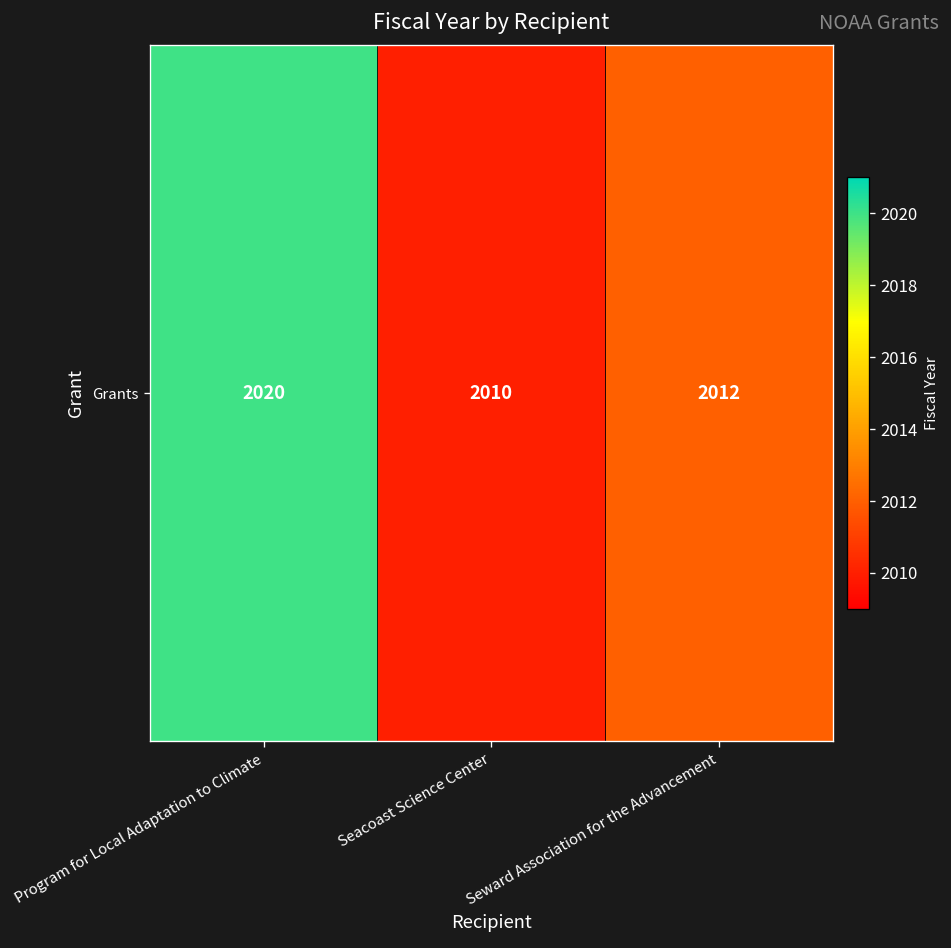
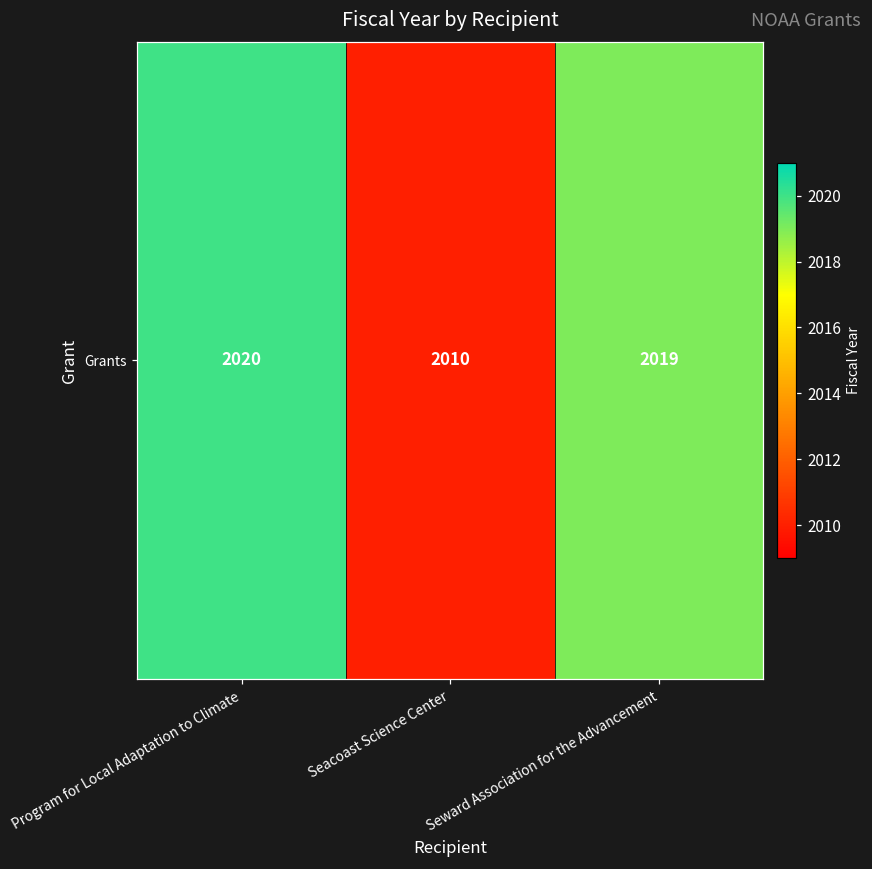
Grants, Seward Association for the Advancement: 2012 -> 2019
